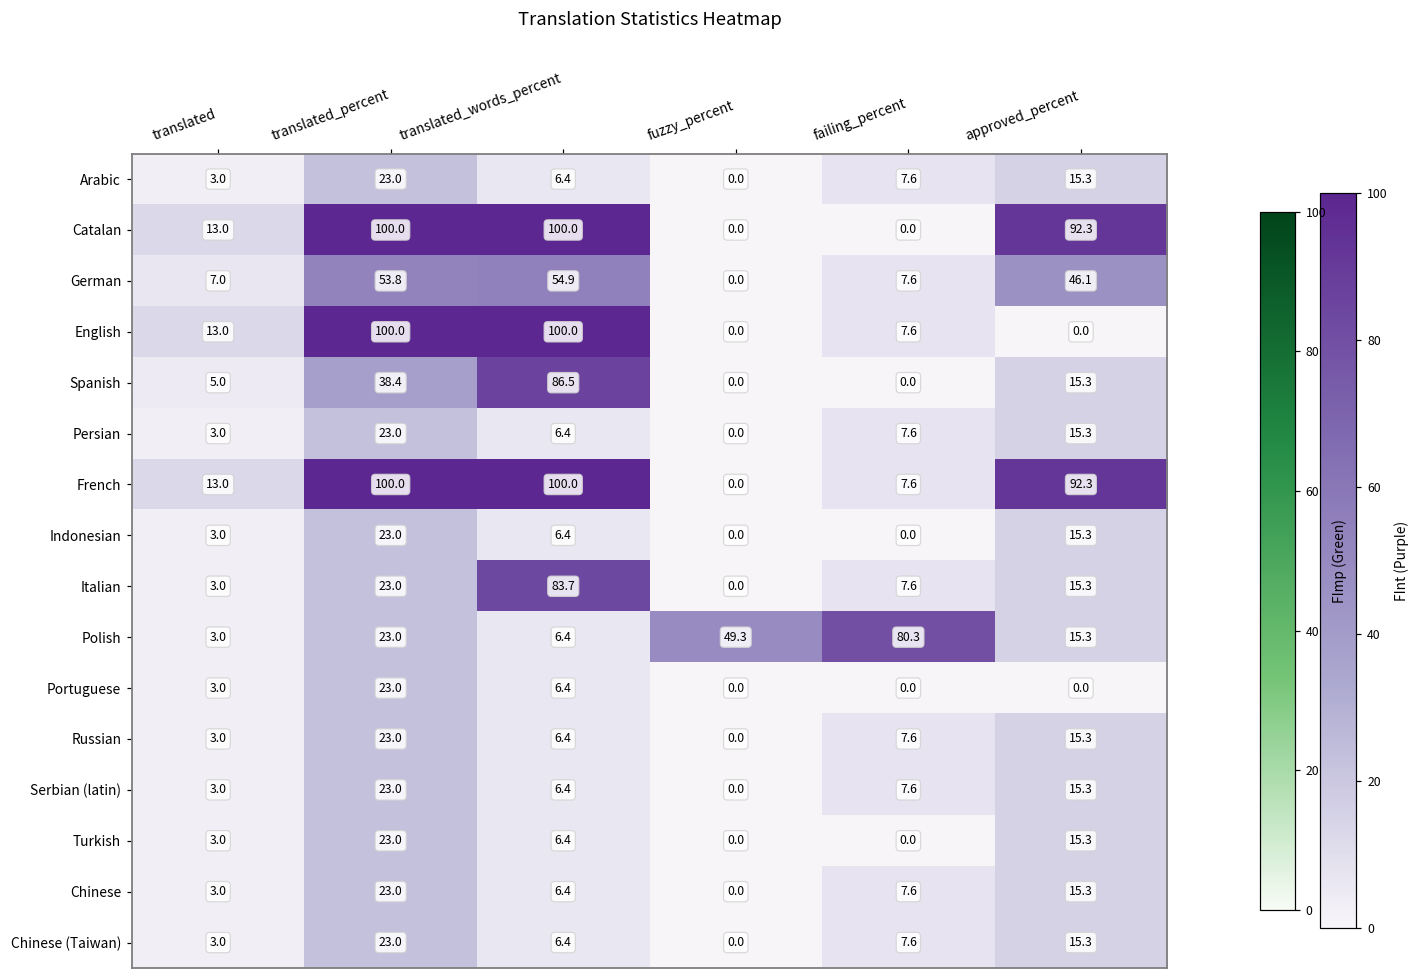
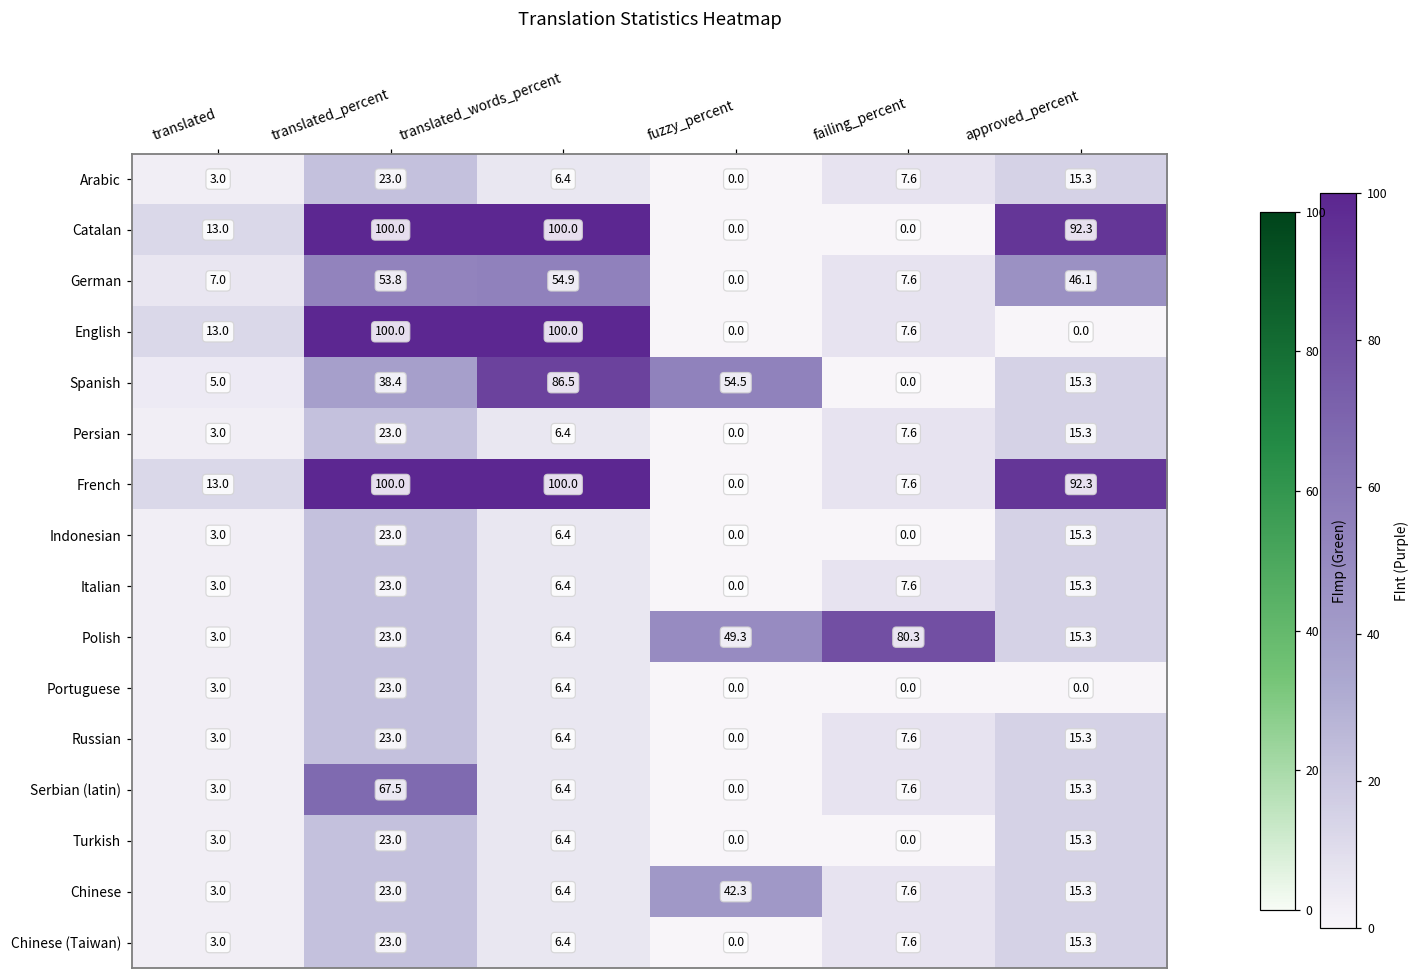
Spanish, fuzzy_percent: 0.0 -> 54.5
Italian, translated_words_percent: 83.7 -> 6.4
Serbian (latin), translated_percent: 23.0 -> 67.5
Chinese, fuzzy_percent: 0.0 -> 42.3
